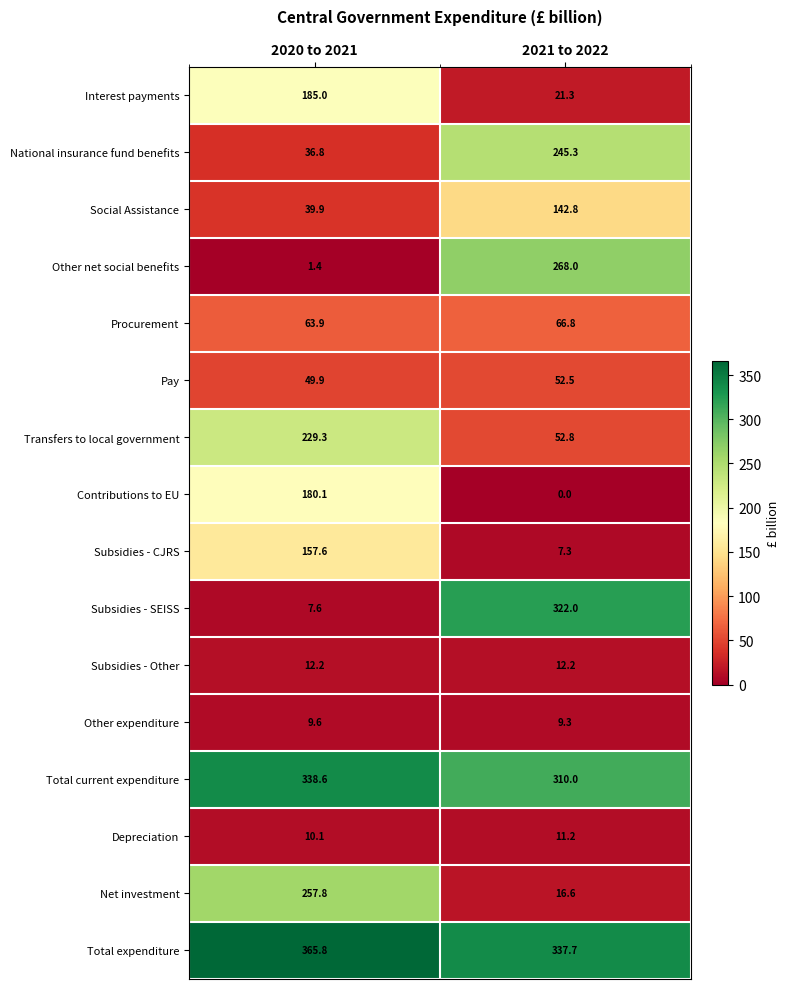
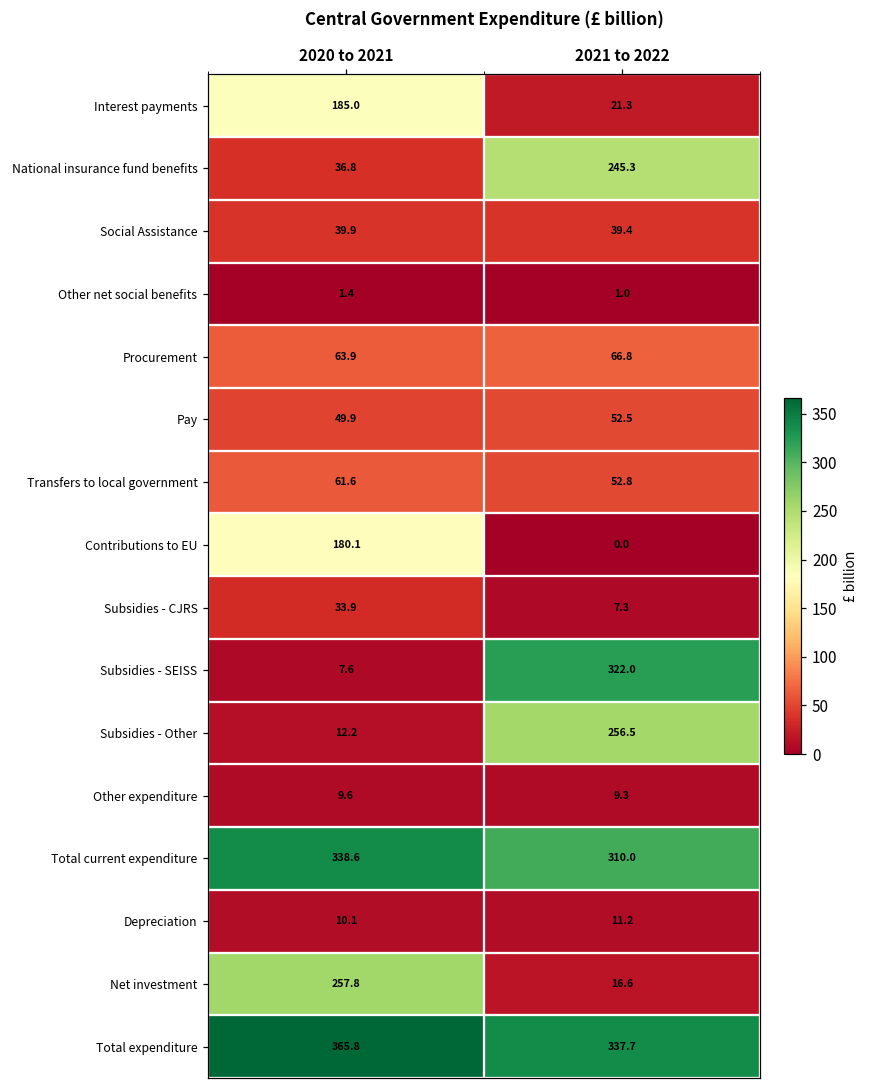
Social Assistance, 2021 to 2022: 142.8 -> 39.4
Other net social benefits, 2021 to 2022: 268.0 -> 1.0
Transfers to local government, 2020 to 2021: 229.3 -> 61.6
Subsidies - CJRS, 2020 to 2021: 157.6 -> 33.9
Subsidies - Other, 2021 to 2022: 12.2 -> 256.5
